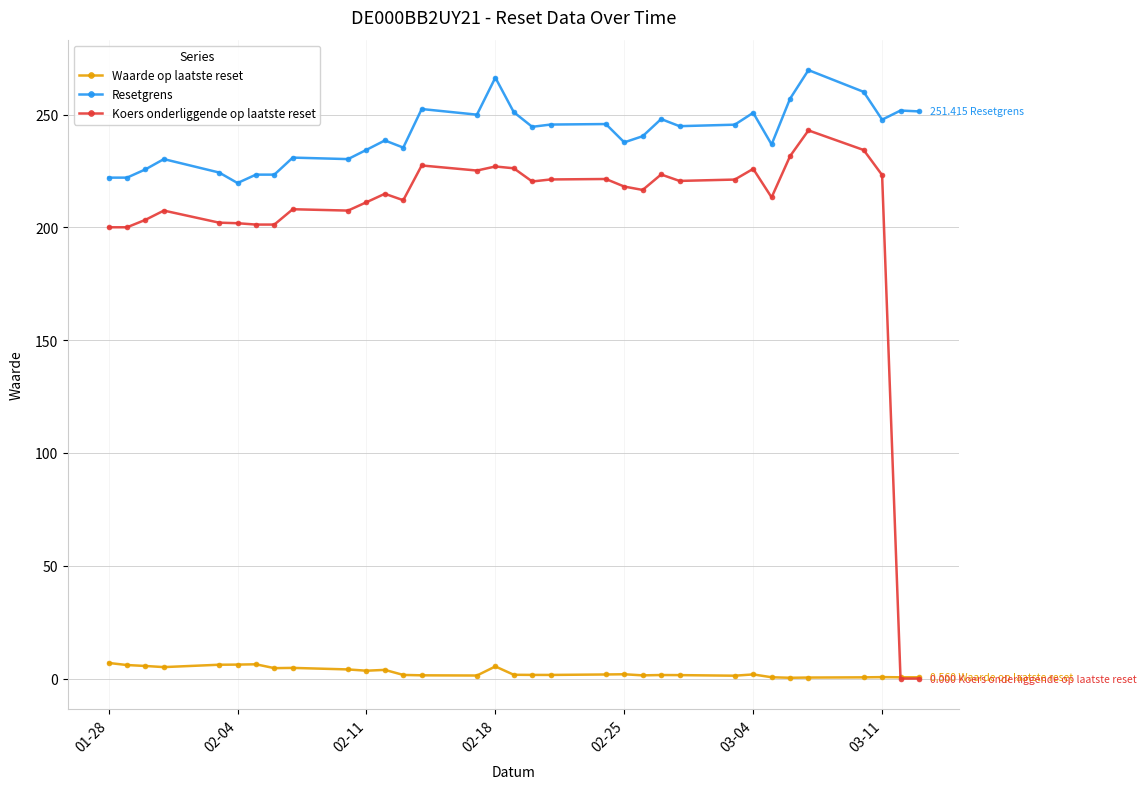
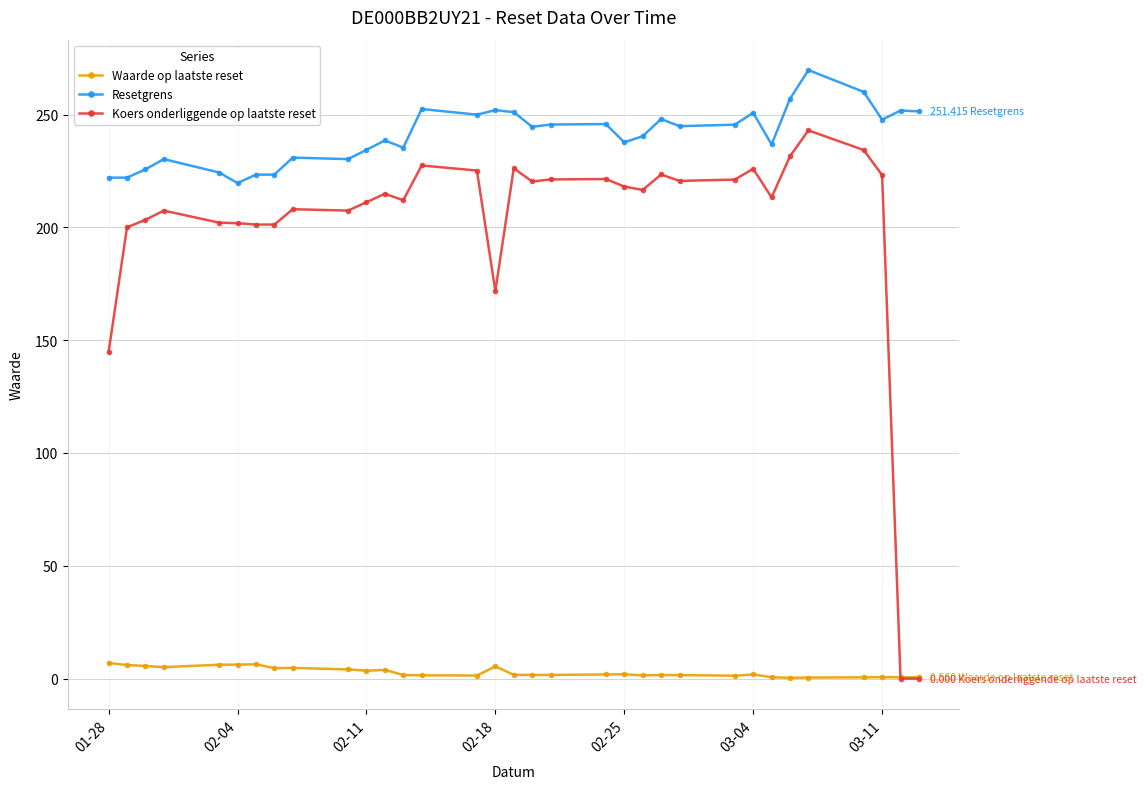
Koers onderliggende op laatste reset, 01-28: 200 -> 145
Resetgrens, 02-18: 266 -> 252
Koers onderliggende op laatste reset, 02-18: 227 -> 172
